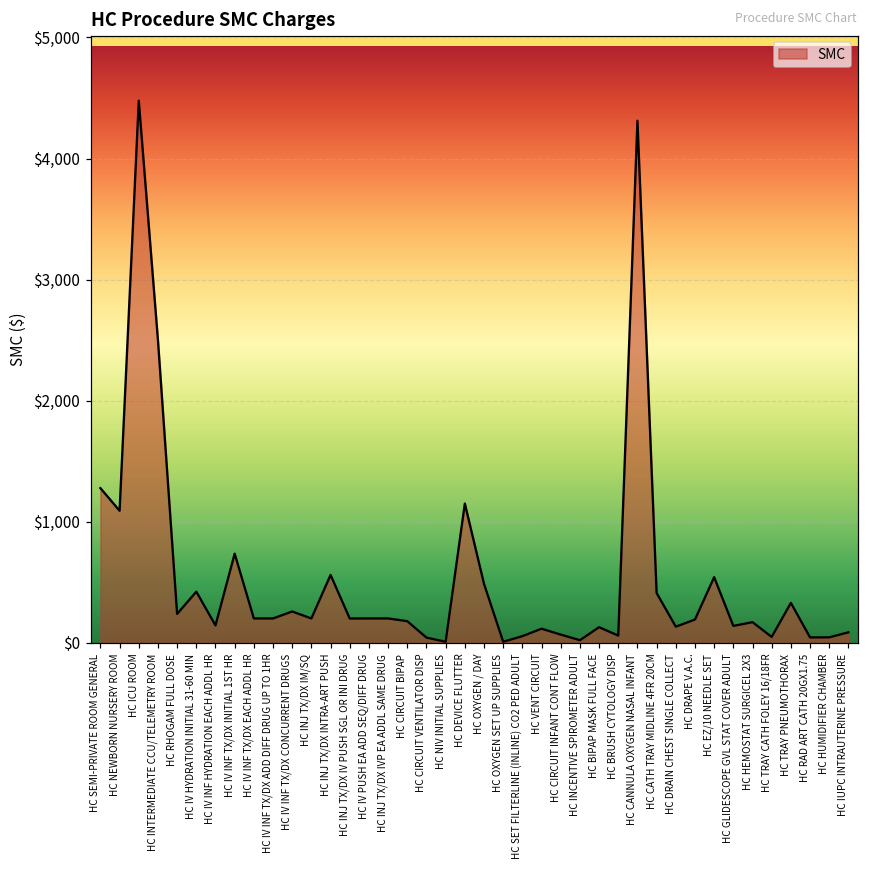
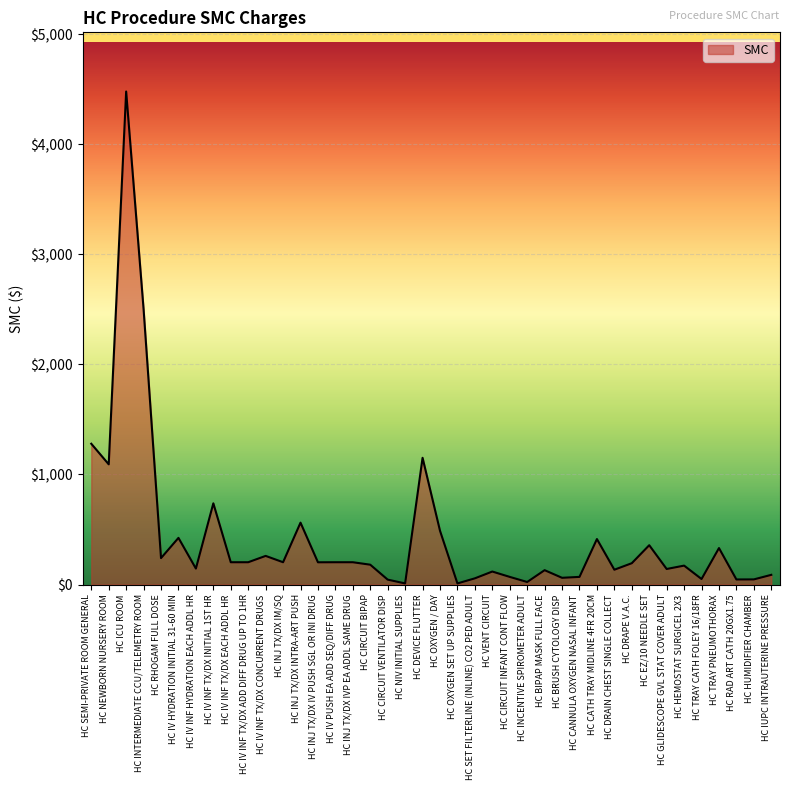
HC CANNULA OXYGEN NASAL INFANT: $4,310 -> $70
HC EZ/10 NEEDLE SET: $540 -> $360
